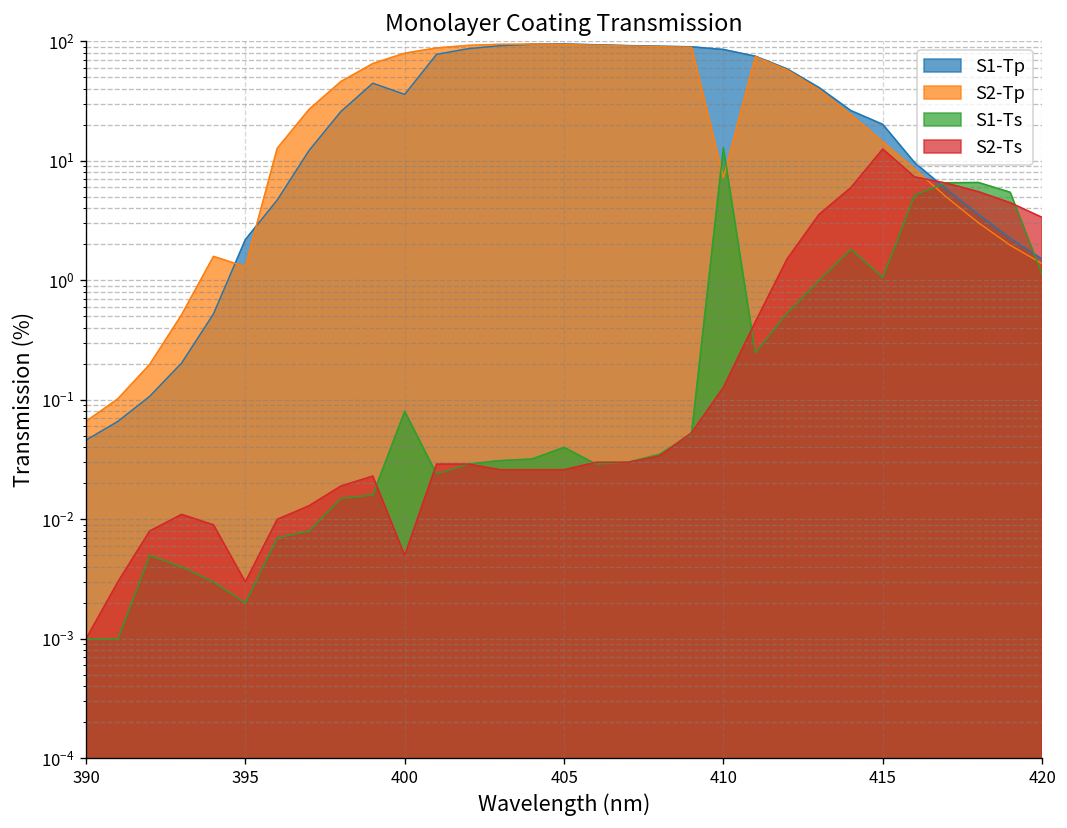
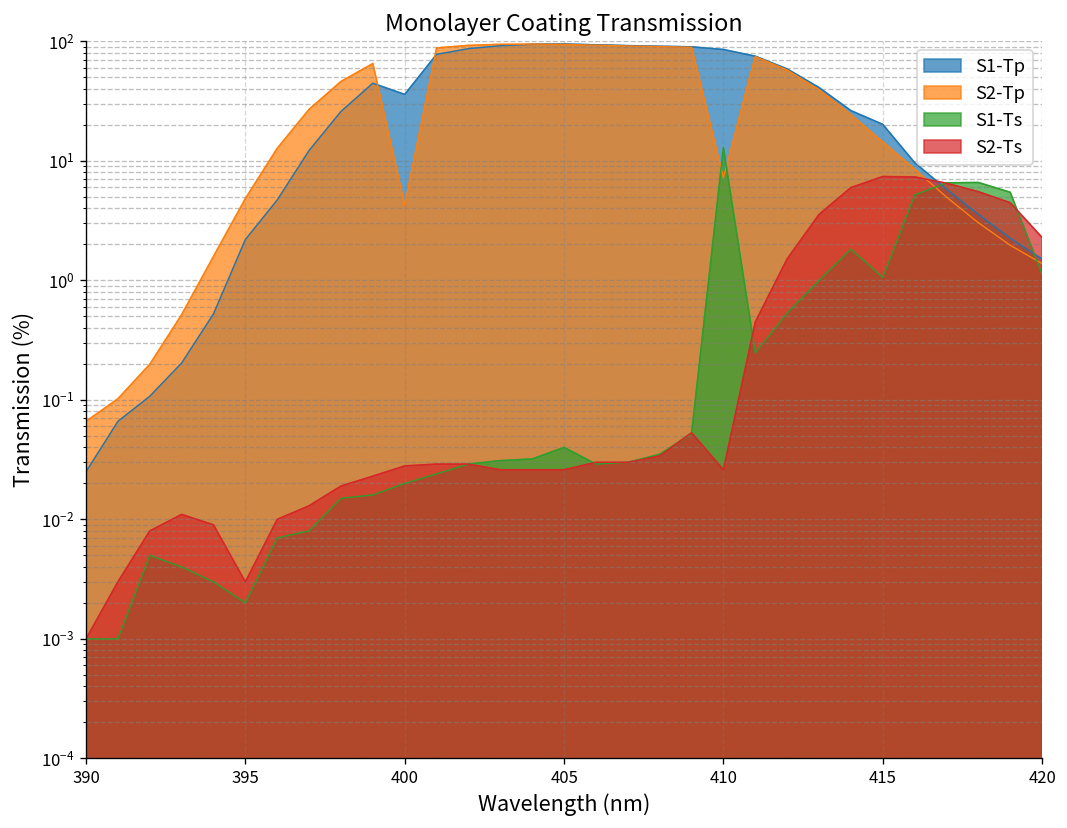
S1-Tp, 390: 0.05 -> 0.025
S2-Tp, 395: 1.3 -> 5
S2-Tp, 400: 80 -> 4.2
S1-Ts, 400: 0.08 -> 0.02
S2-Ts, 400: 0.005 -> 0.028
S2-Ts, 410: 0.13 -> 0.026
S2-Ts, 415: 13 -> 7
S2-Ts, 420: 3.4 -> 2.3
